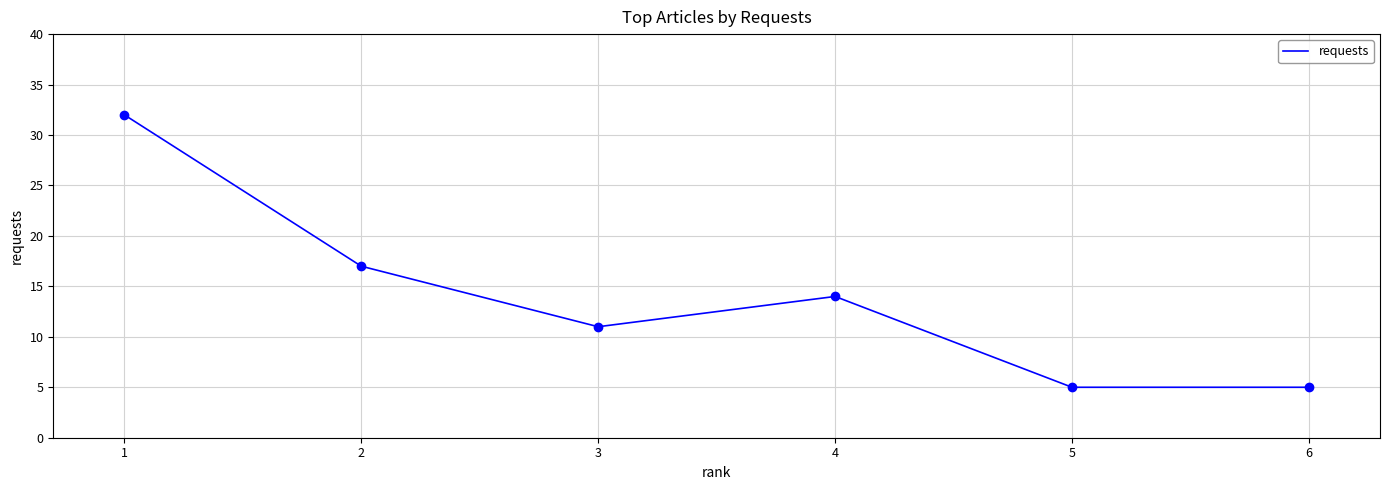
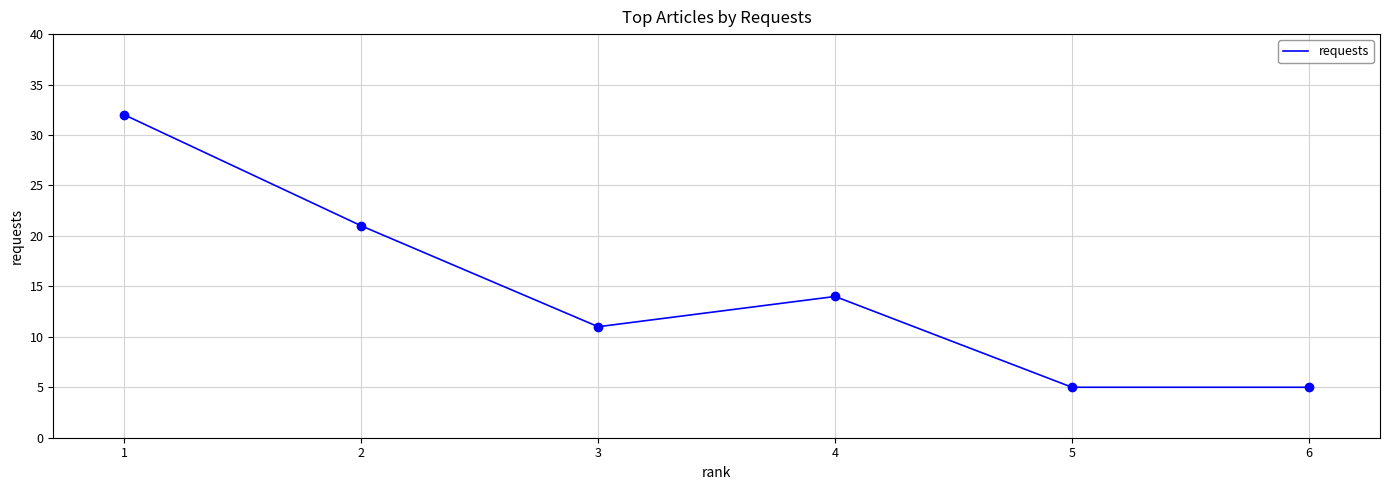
2: 17 -> 21
